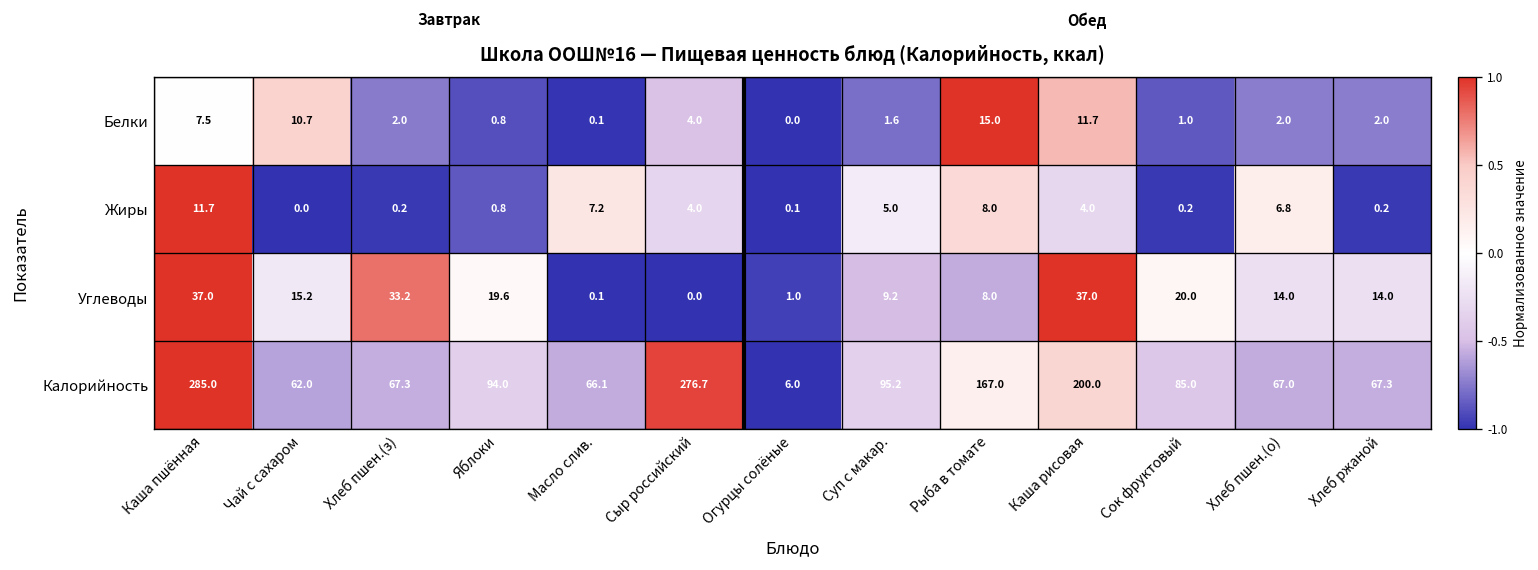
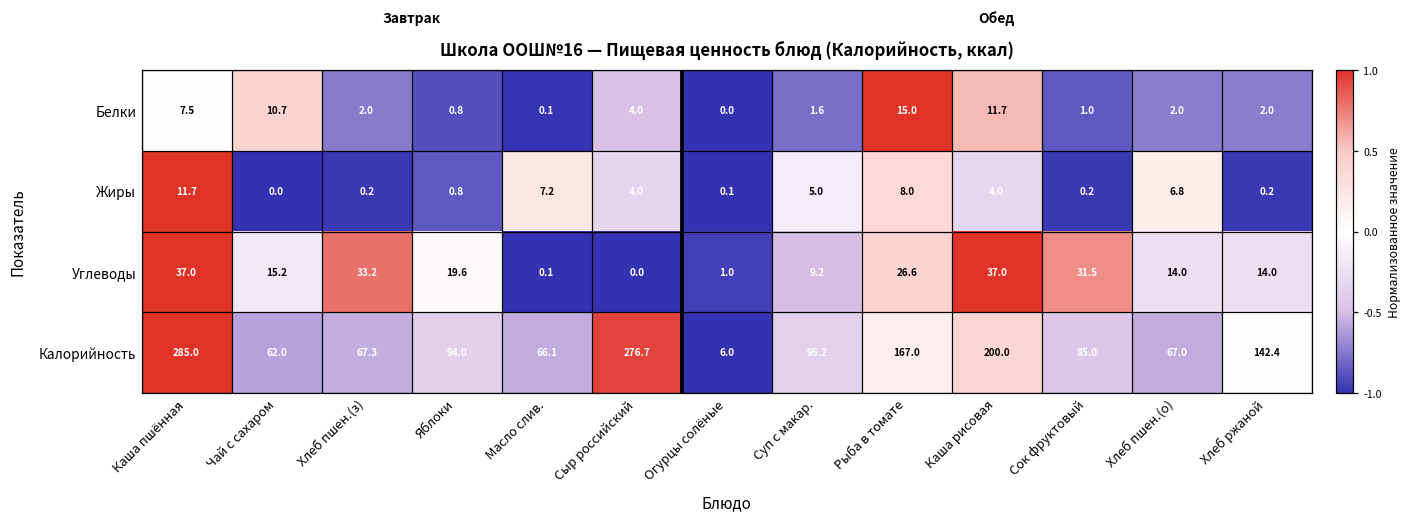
Углеводы, Рыба в томате: 8.0 -> 26.6
Углеводы, Сок фруктовый: 20.0 -> 31.5
Калорийность, Хлеб ржаной: 67.3 -> 142.4
